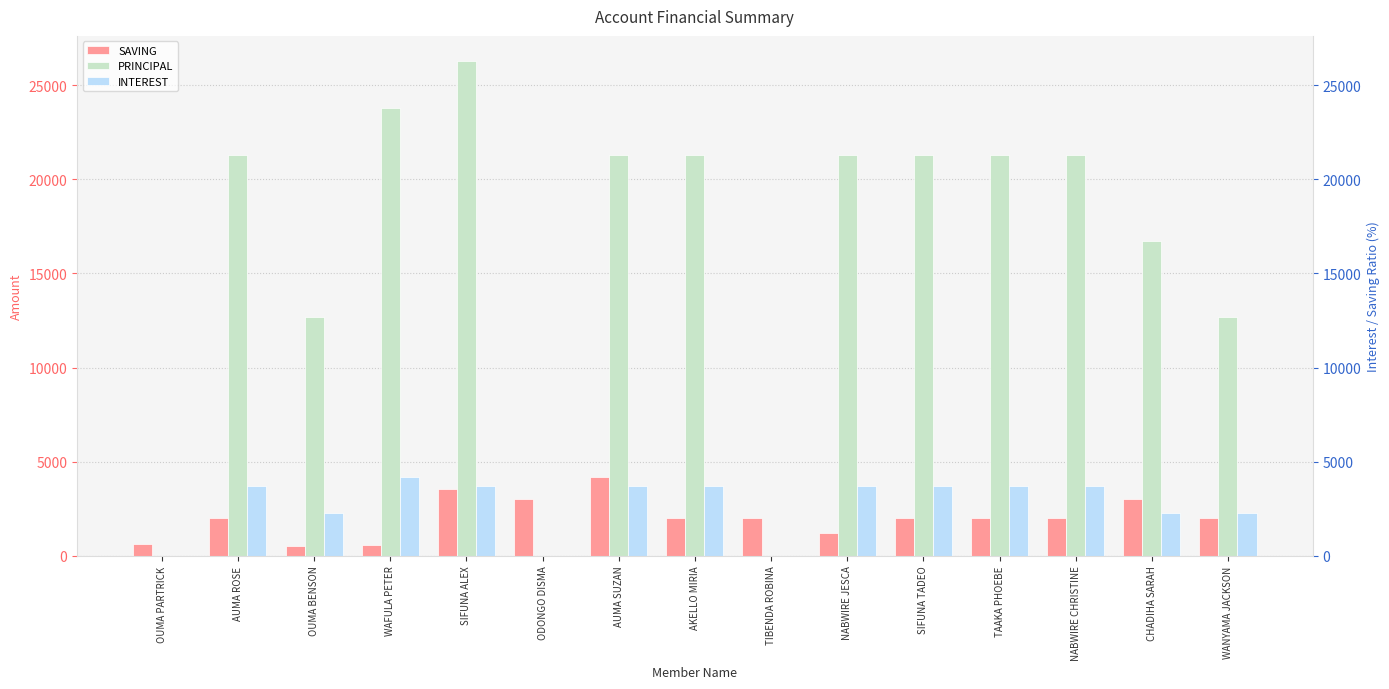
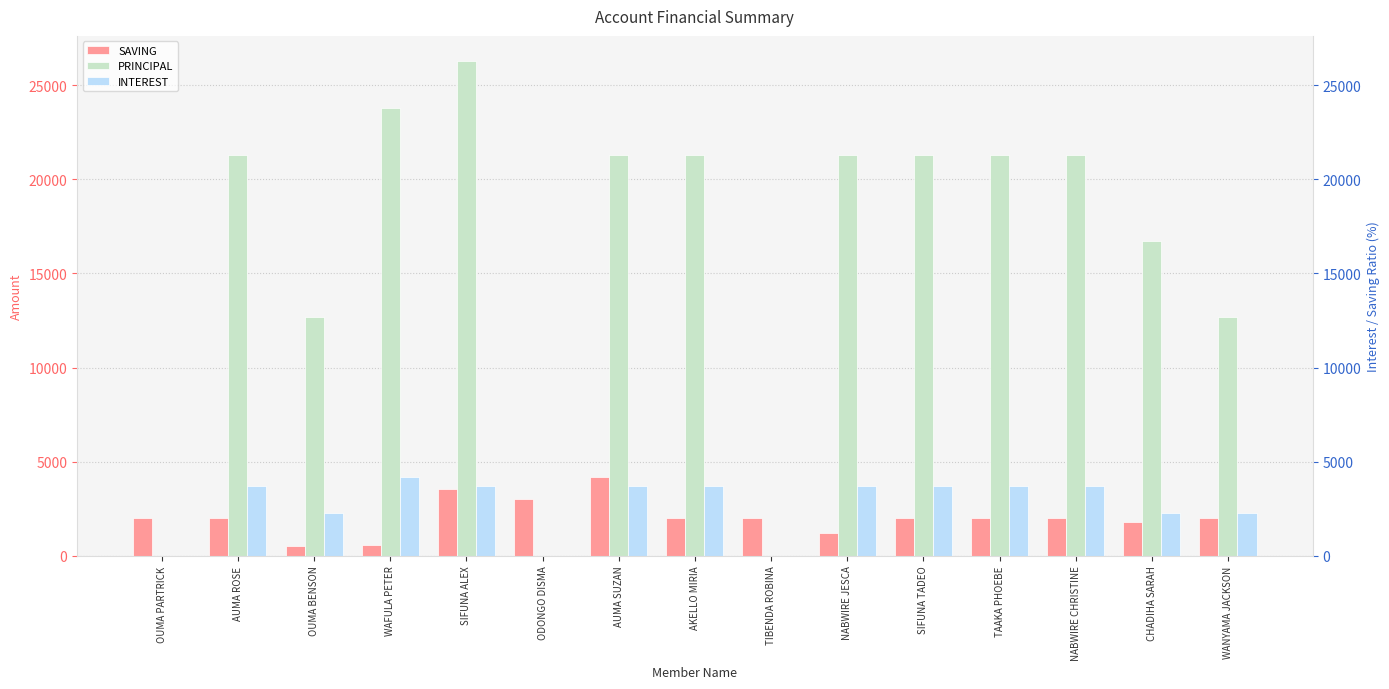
SAVING, OUMA PARTRICK: 600 -> 2000
SAVING, CHADIHA SARAH: 3000 -> 1800
